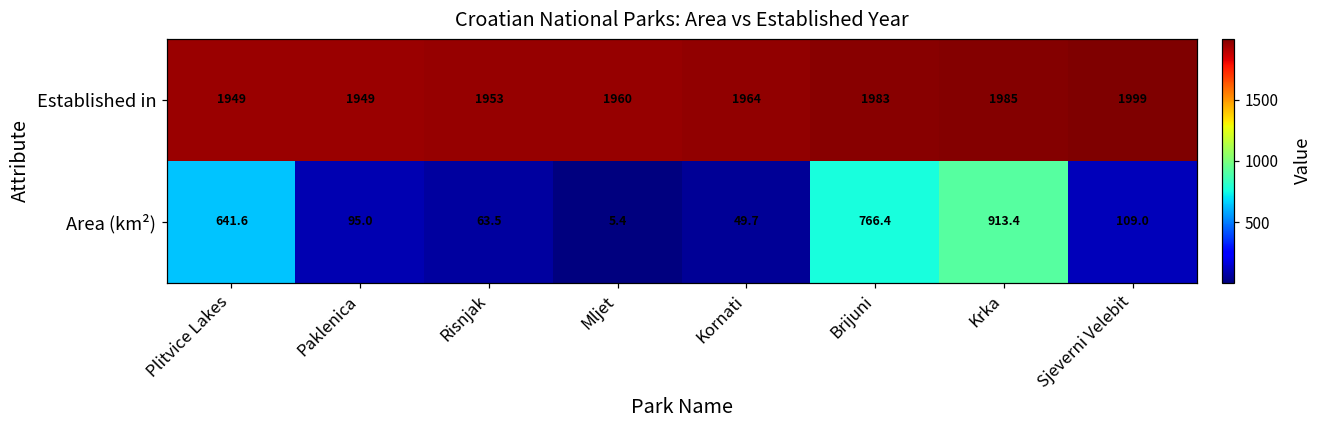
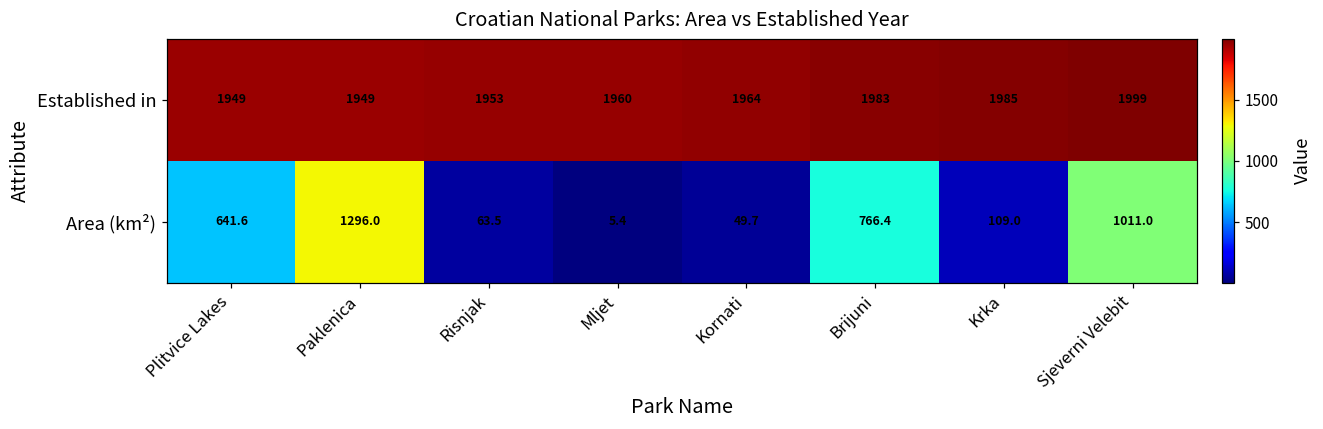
Area (km²), Paklenica: 95.0 -> 1296.0
Area (km²), Krka: 913.4 -> 109.0
Area (km²), Sjeverni Velebit: 109.0 -> 1011.0
